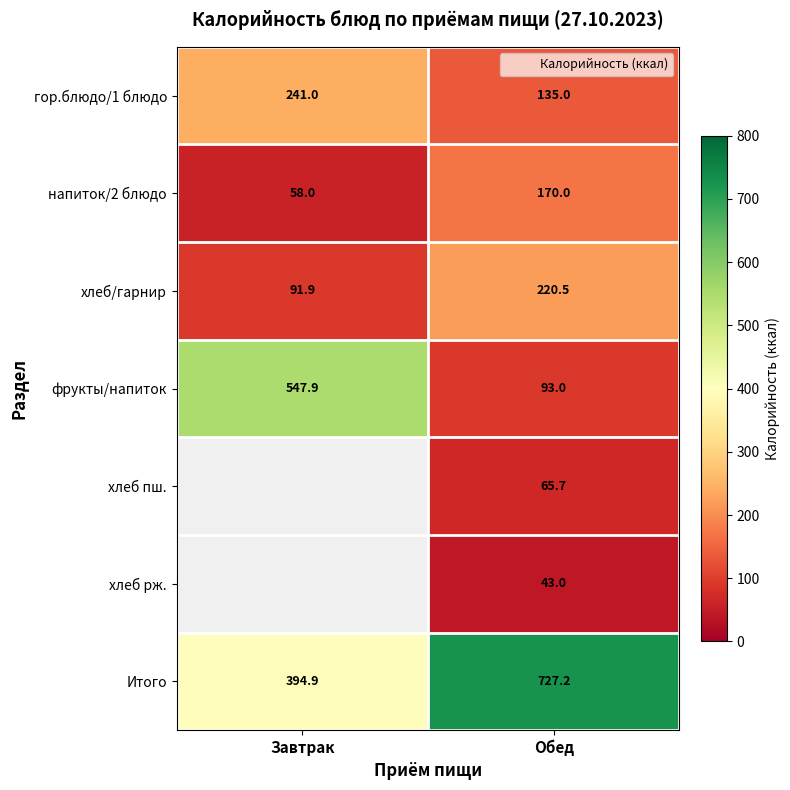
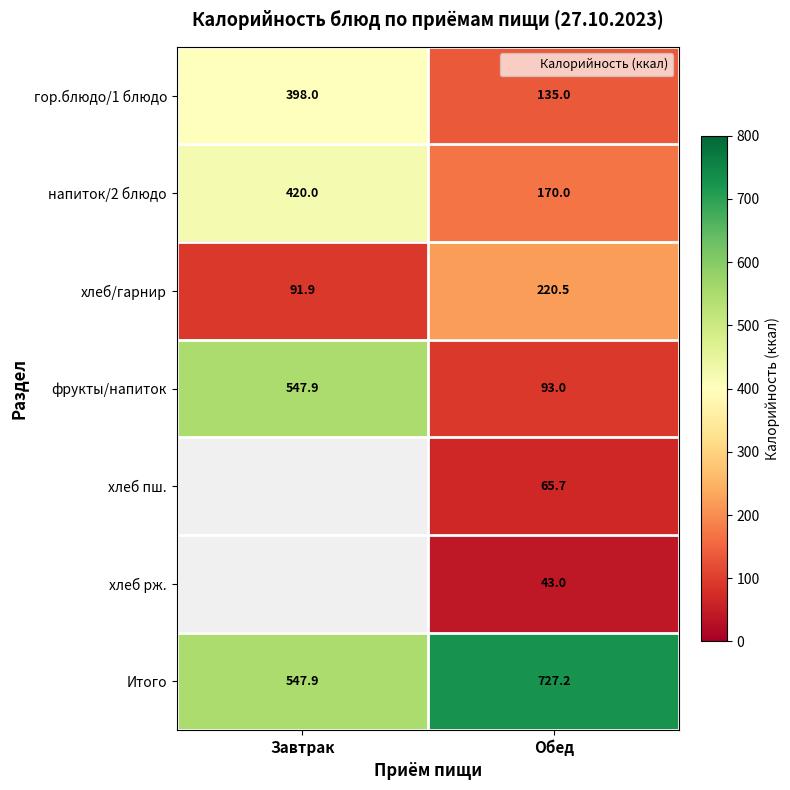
гор.блюдо/1 блюдо, Завтрак: 241.0 -> 398.0
напиток/2 блюдо, Завтрак: 58.0 -> 420.0
Итого, Завтрак: 394.9 -> 547.9
